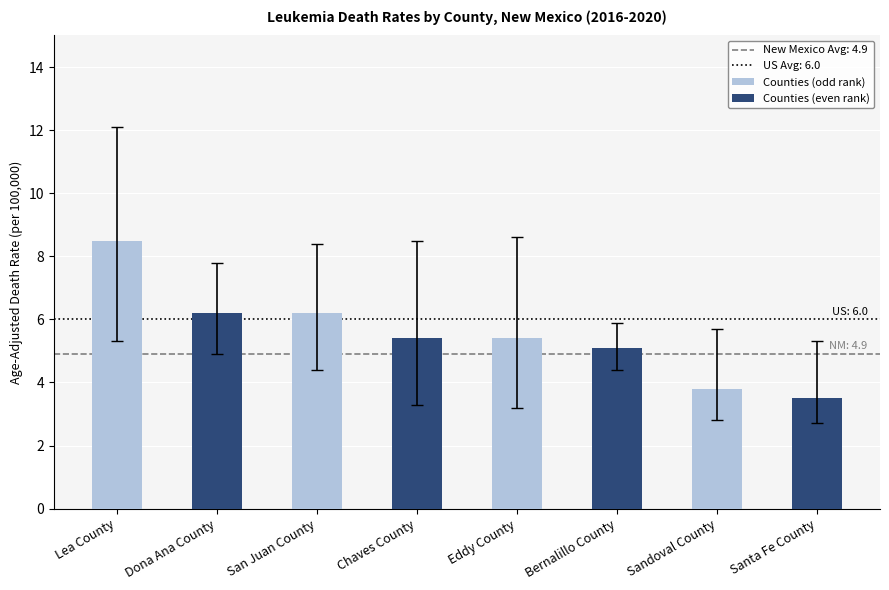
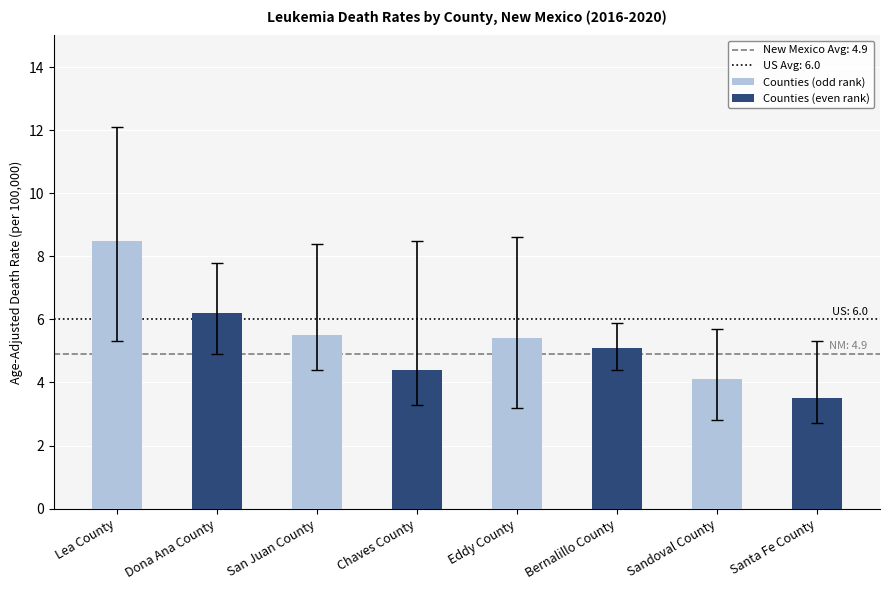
Counties (odd rank), San Juan County: 6.2 -> 5.5
Counties (even rank), Chaves County: 5.4 -> 4.4
Counties (odd rank), Sandoval County: 3.8 -> 4.1
